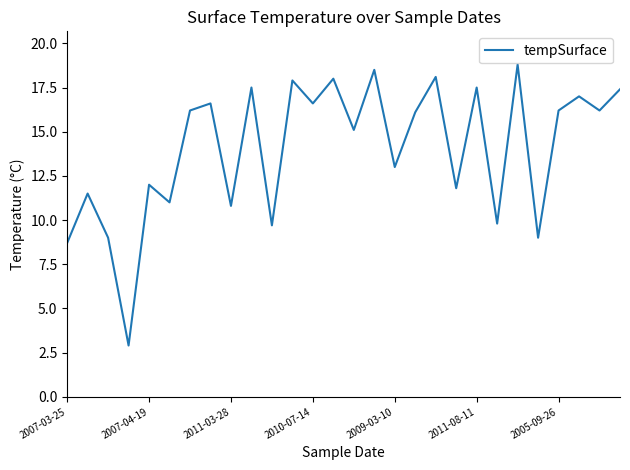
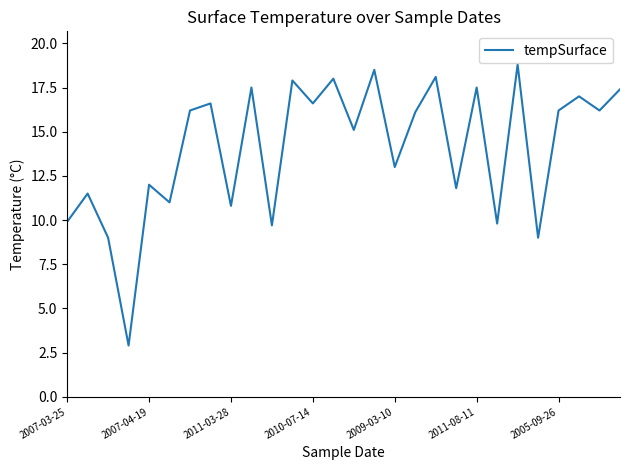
2007-03-25: 8.7 -> 9.9
